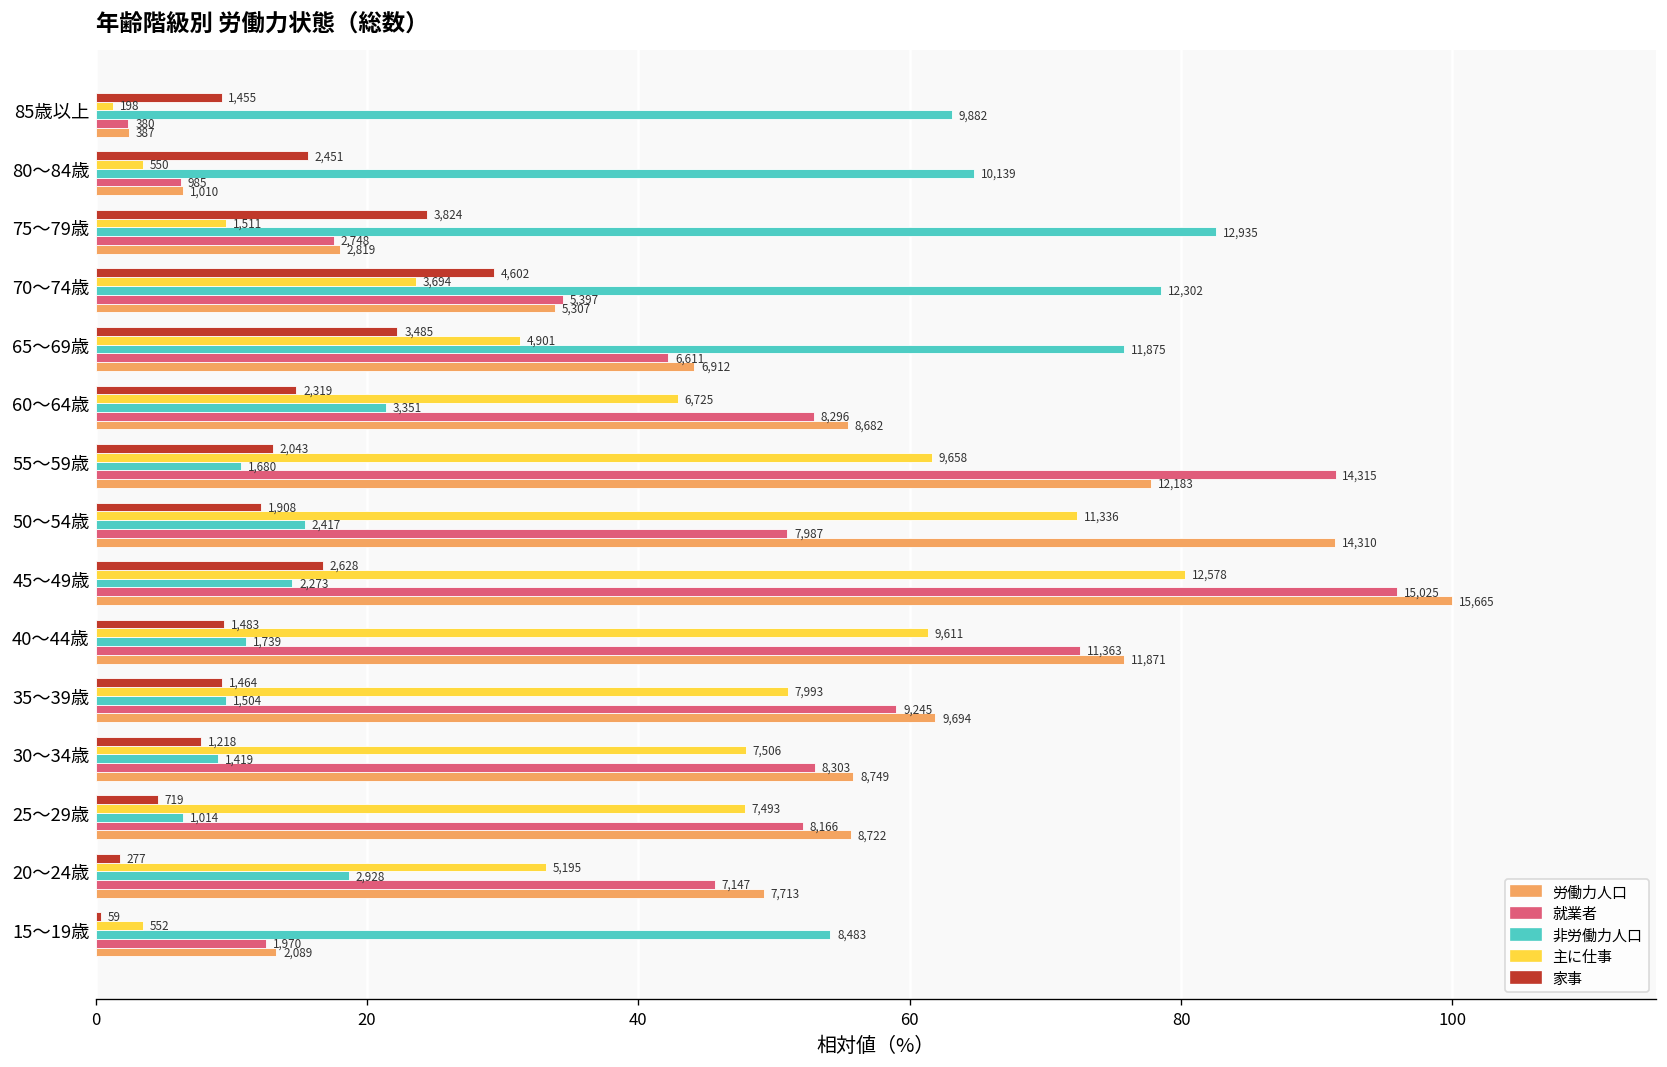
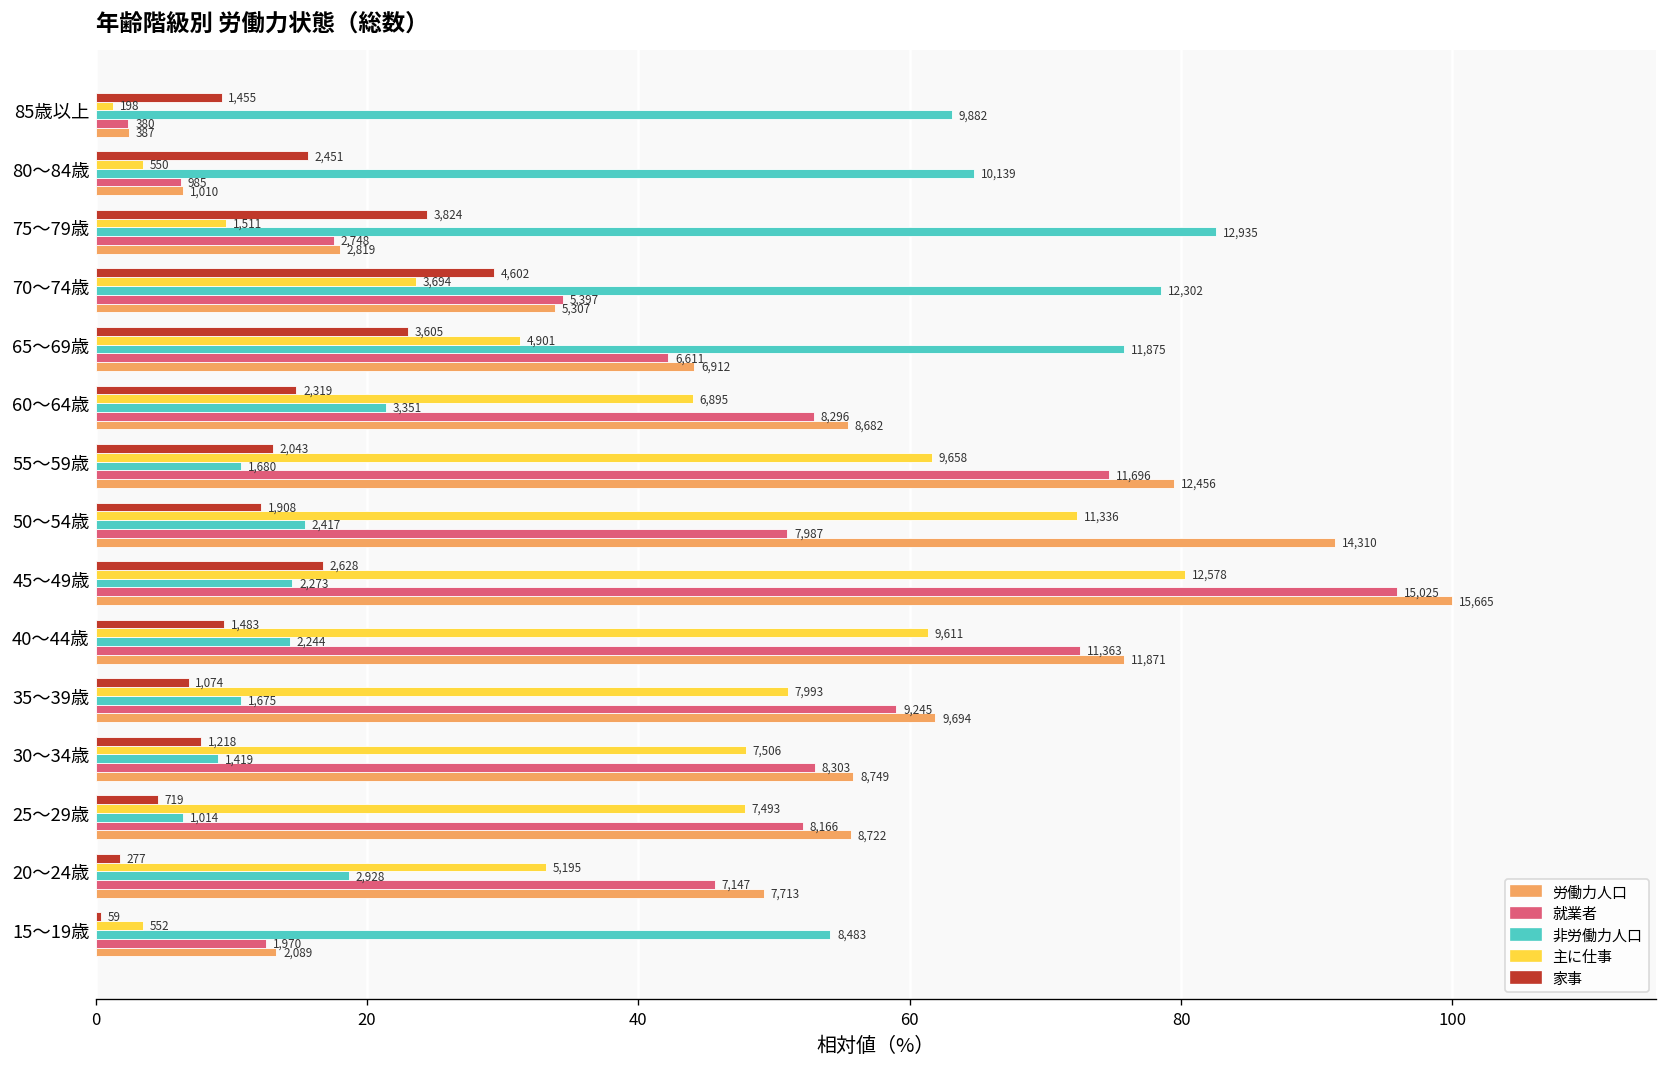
家事, 65～69歳: 3,485 -> 3,605
主に仕事, 60～64歳: 6,725 -> 6,895
就業者, 55～59歳: 14,315 -> 11,696
労働力人口, 55～59歳: 12,183 -> 12,456
非労働力人口, 40～44歳: 1,739 -> 2,244
家事, 35～39歳: 1,464 -> 1,074
非労働力人口, 35～39歳: 1,504 -> 1,675
